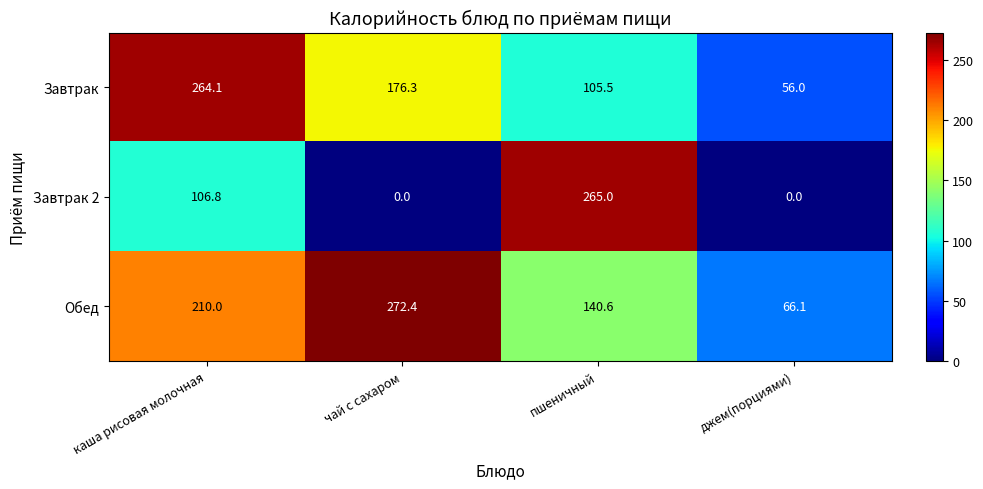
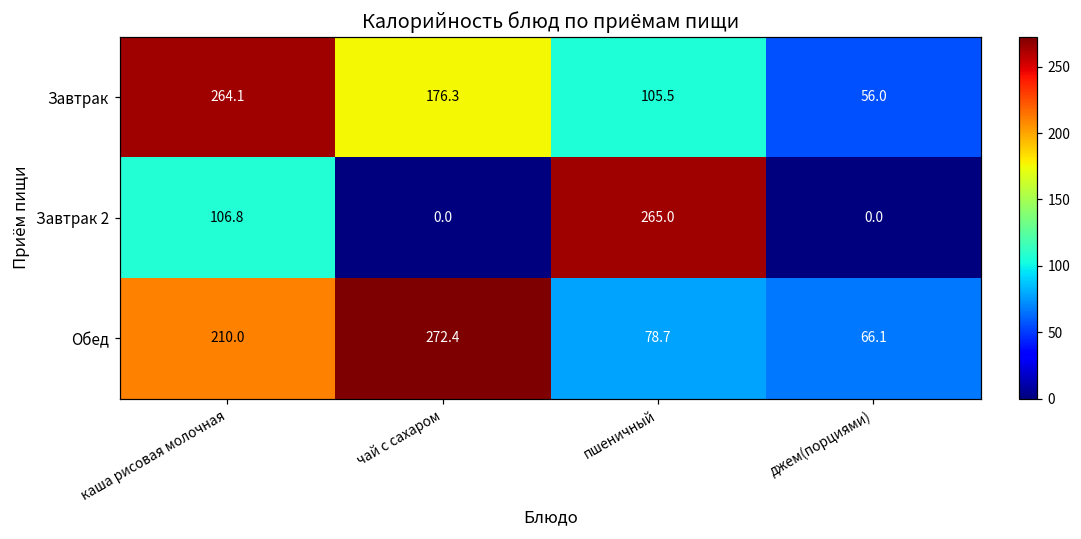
Обед, пшеничный: 140.6 -> 78.7
